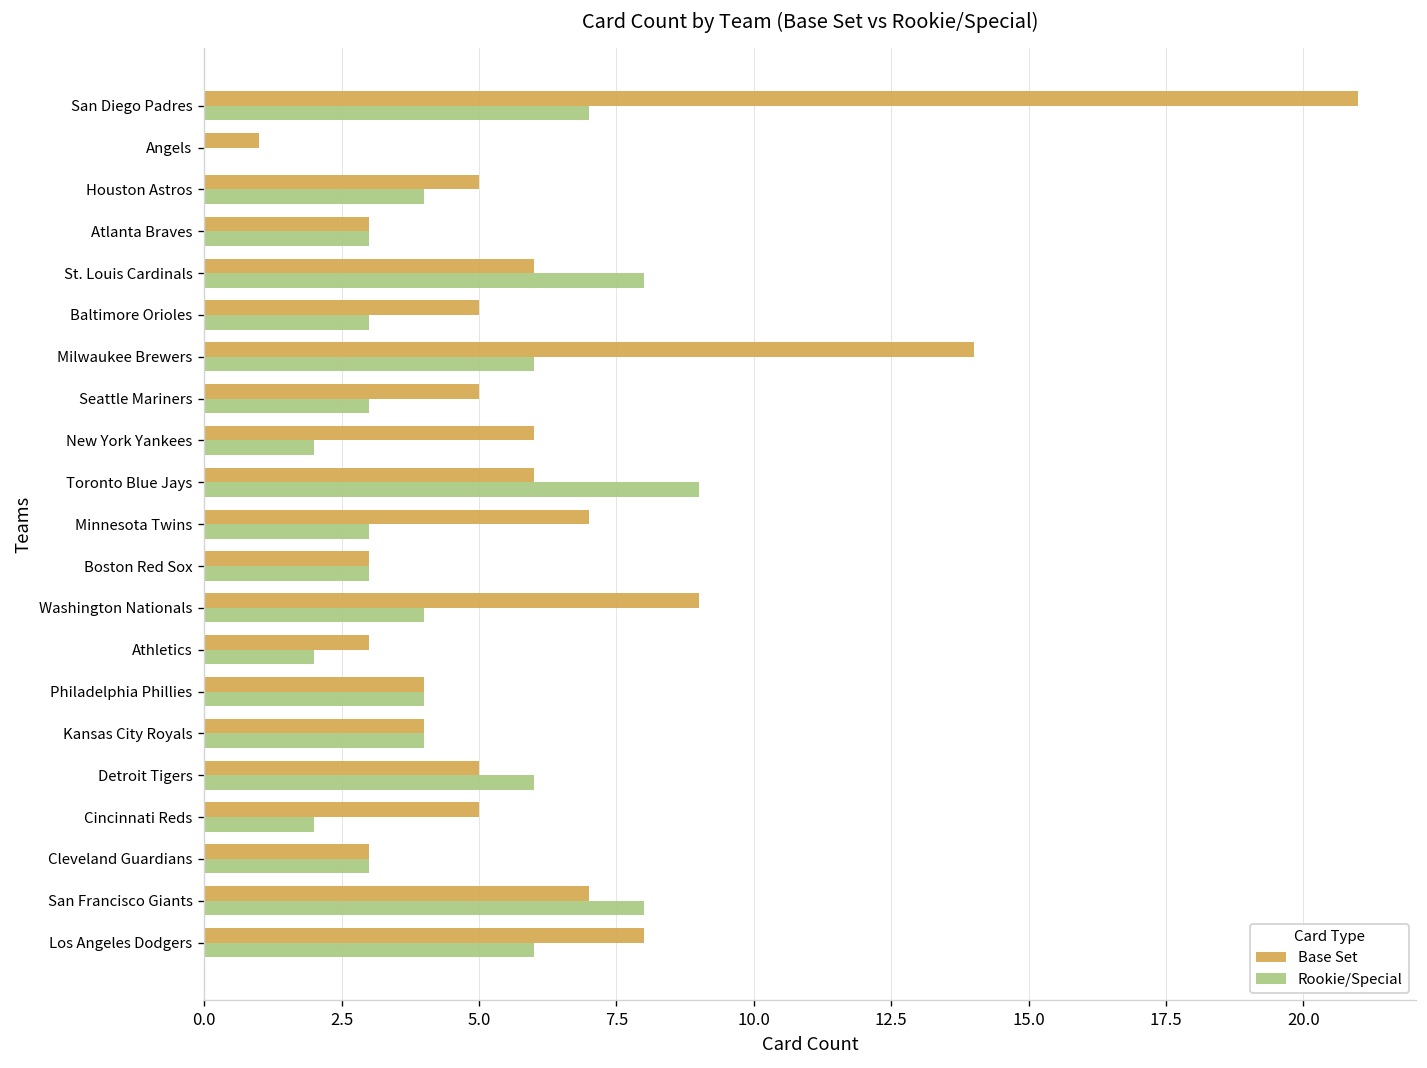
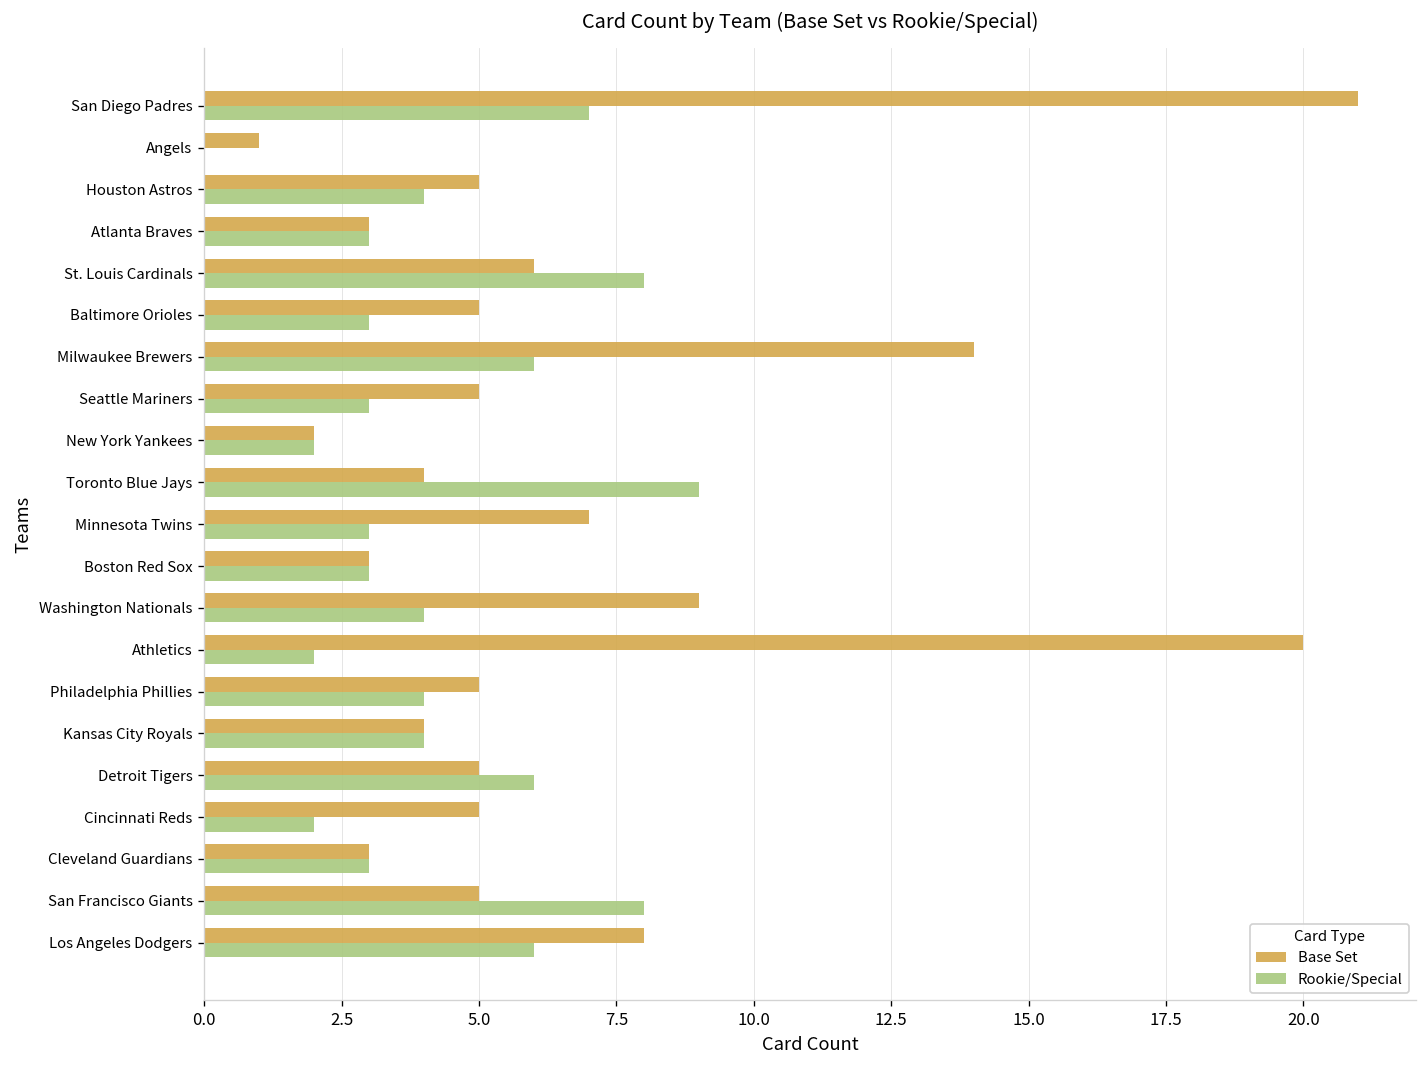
Base Set, New York Yankees: 6 -> 2
Base Set, Toronto Blue Jays: 6 -> 4
Base Set, Athletics: 3 -> 20
Base Set, Philadelphia Phillies: 4 -> 5
Base Set, San Francisco Giants: 7 -> 5
